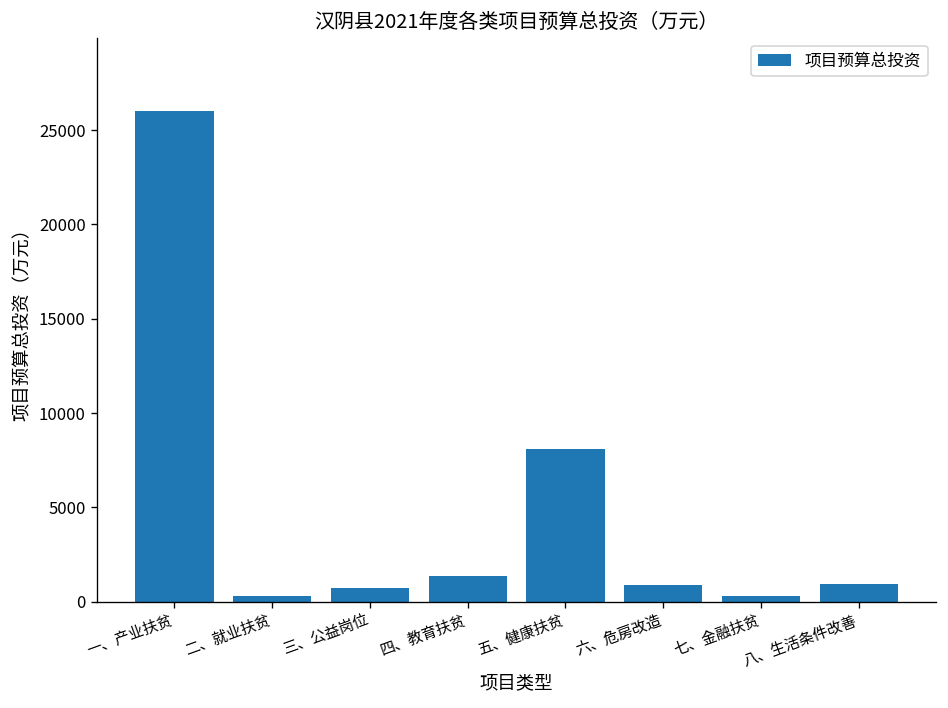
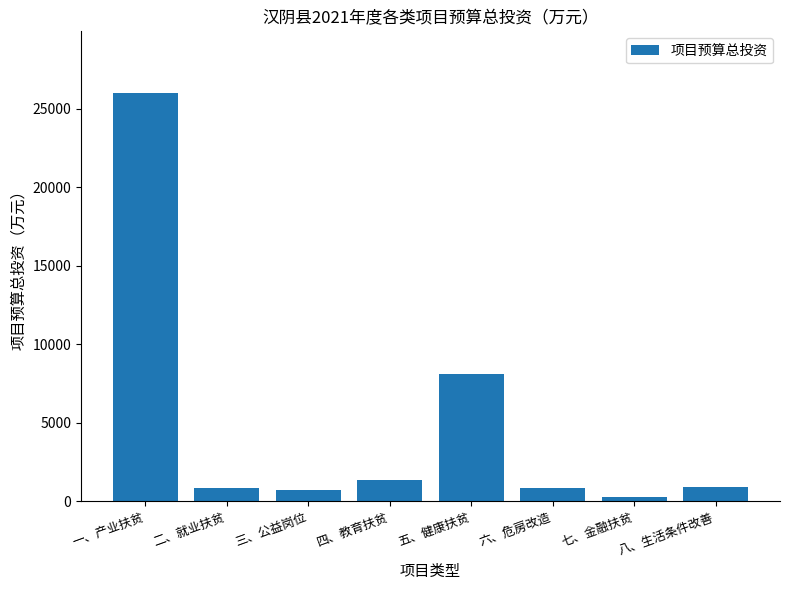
二、就业扶贫: 300 -> 800
